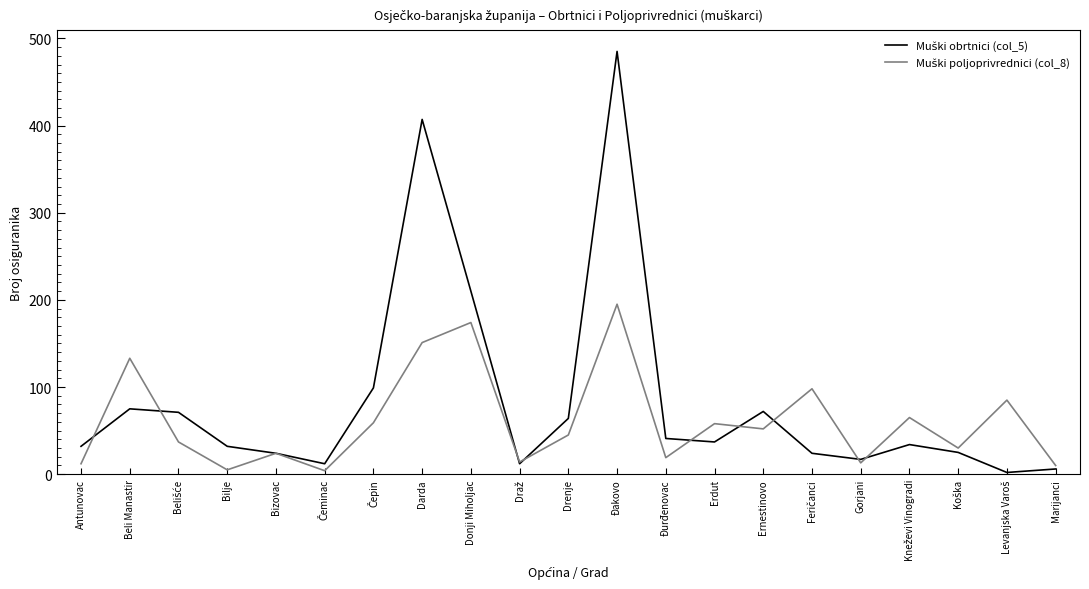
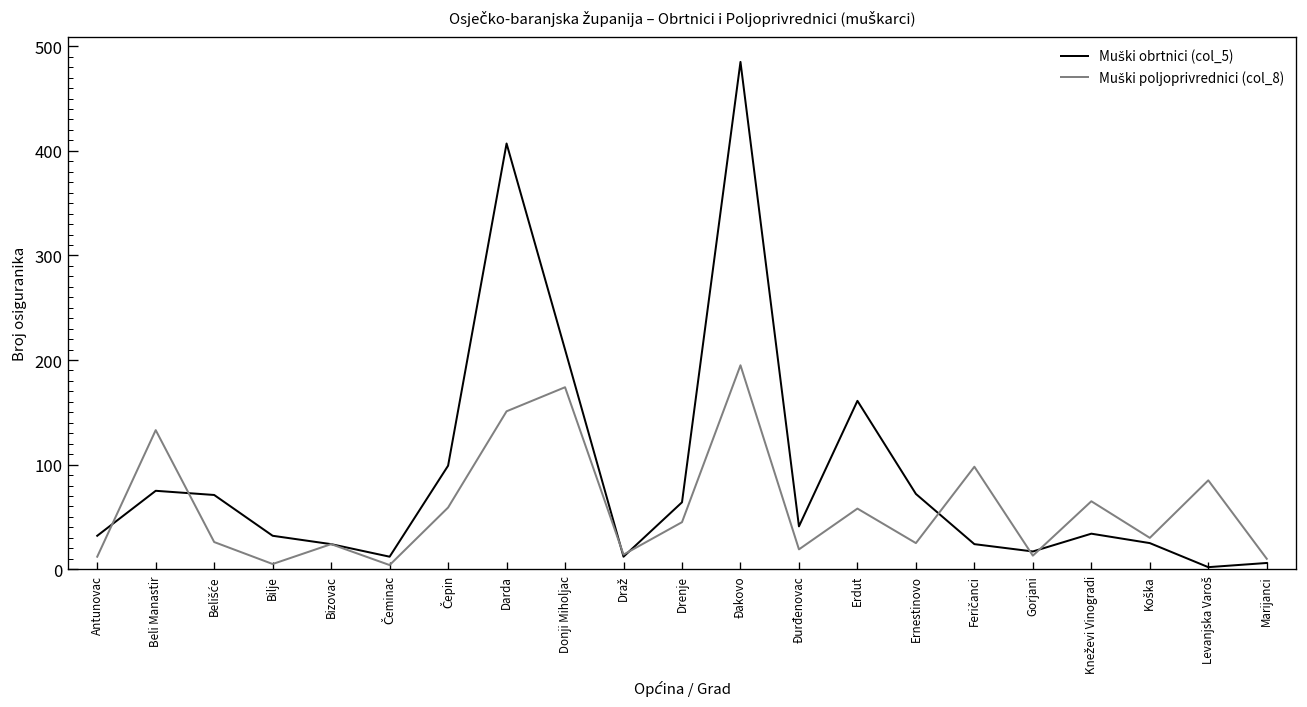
Muški poljoprivrednici (col_8), Belišće: 40 -> 30
Muški obrtnici (col_5), Erdut: 40 -> 160
Muški poljoprivrednici (col_8), Ernestinovo: 50 -> 30
